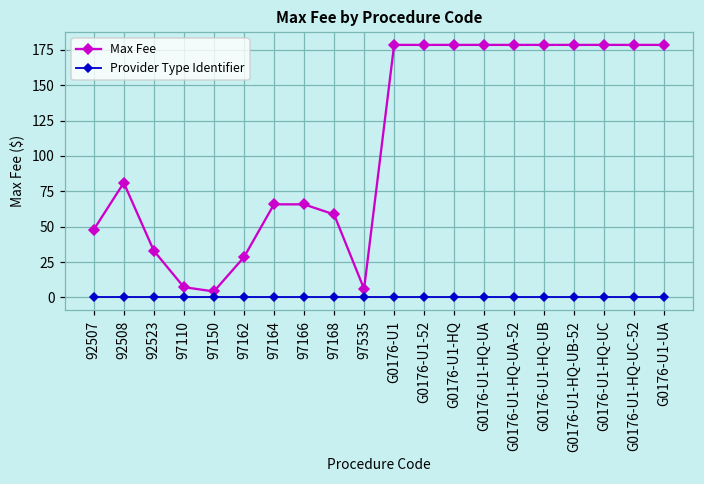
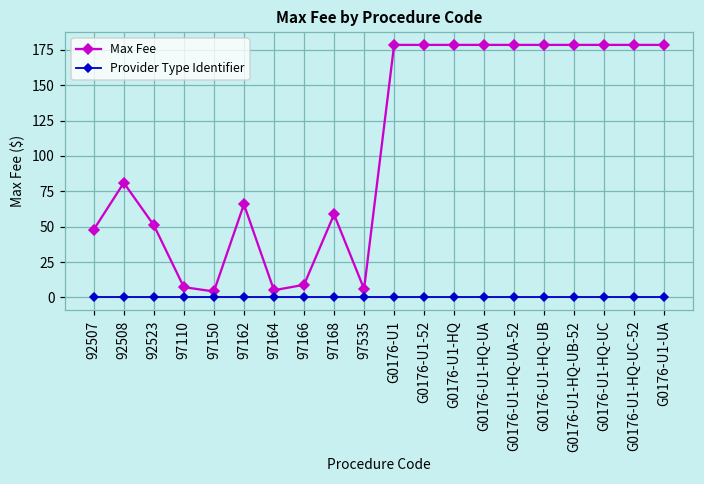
Max Fee, 92523: 33 -> 51
Max Fee, 97162: 28 -> 66
Max Fee, 97164: 66 -> 5
Max Fee, 97166: 66 -> 9
